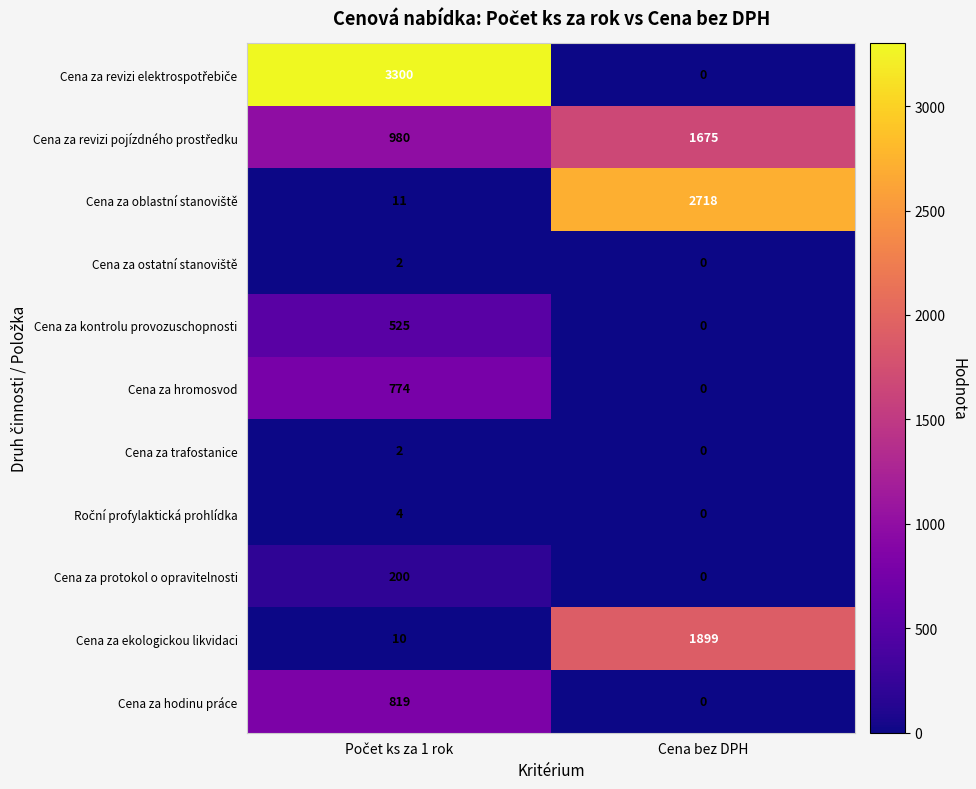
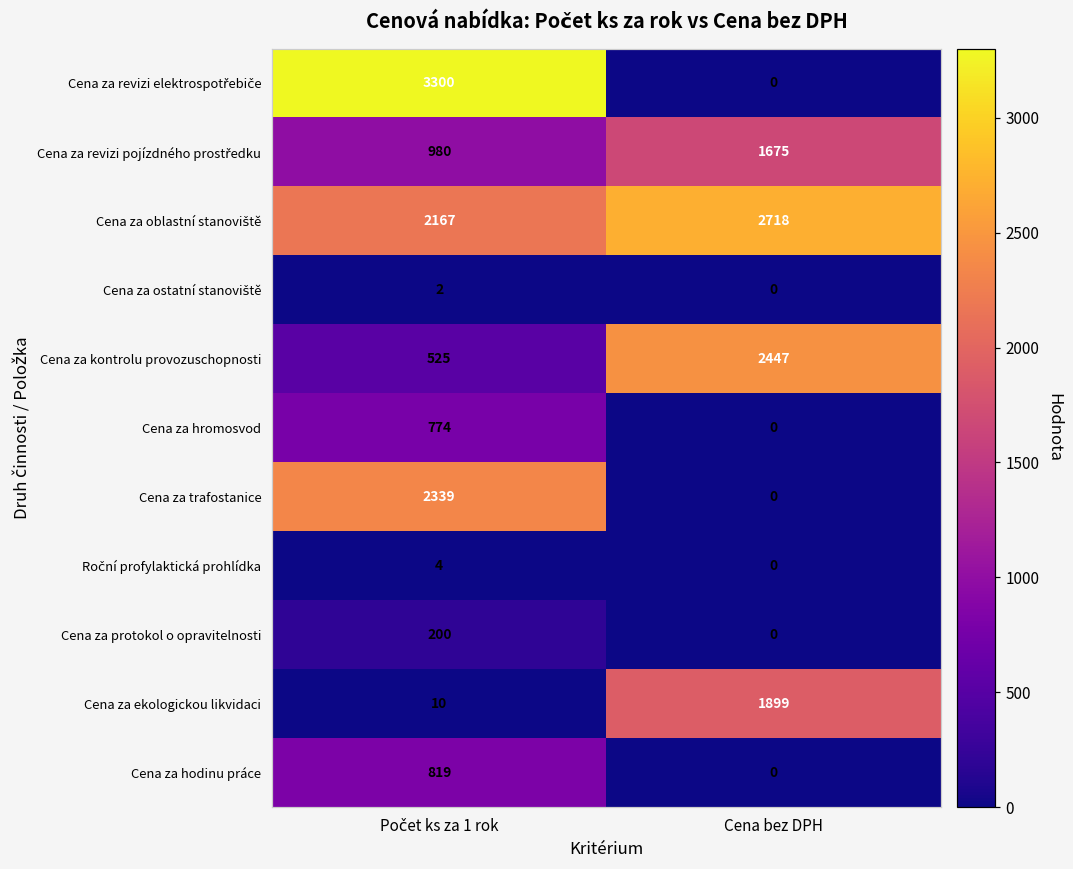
Cena za oblastní stanoviště, Počet ks za 1 rok: 11 -> 2167
Cena za kontrolu provozuschopnosti, Cena bez DPH: 0 -> 2447
Cena za trafostanice, Počet ks za 1 rok: 2 -> 2339
